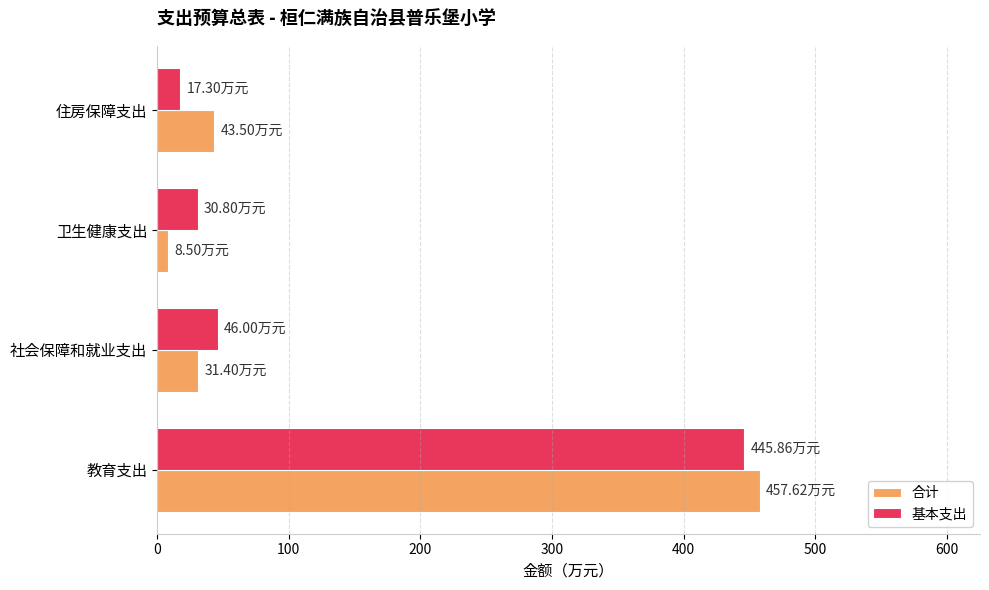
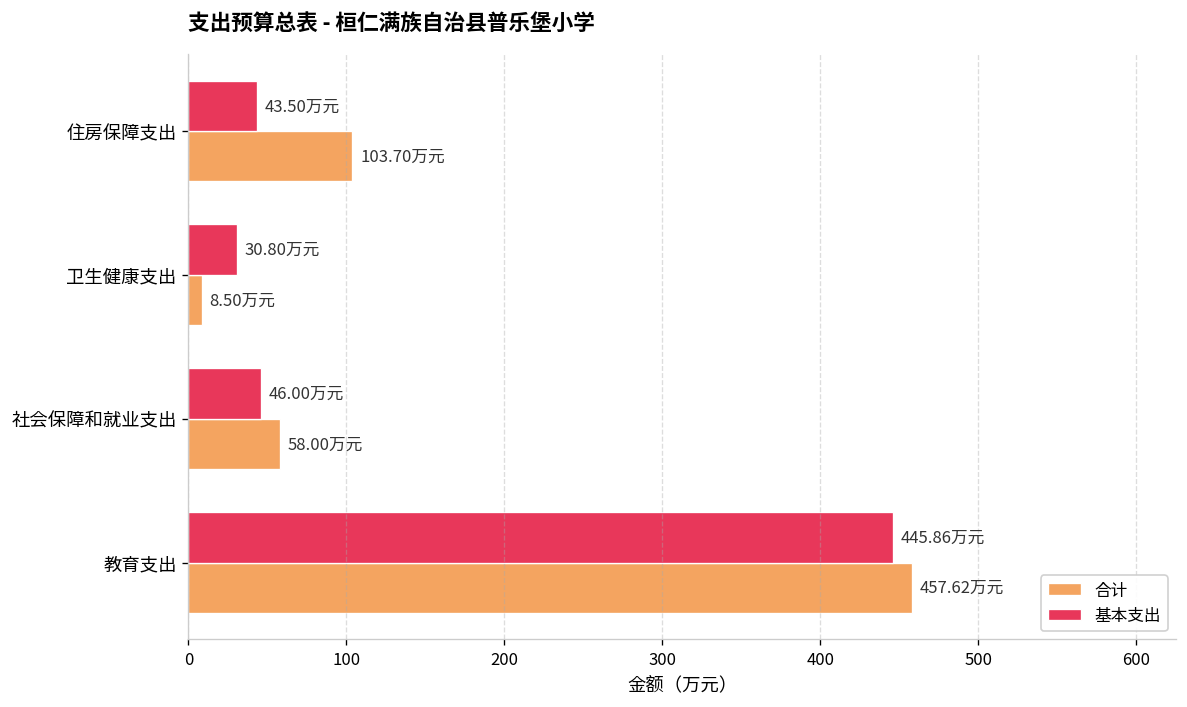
基本支出, 住房保障支出: 17.30 -> 43.50
合计, 住房保障支出: 43.50 -> 103.70
合计, 社会保障和就业支出: 31.40 -> 58.00
